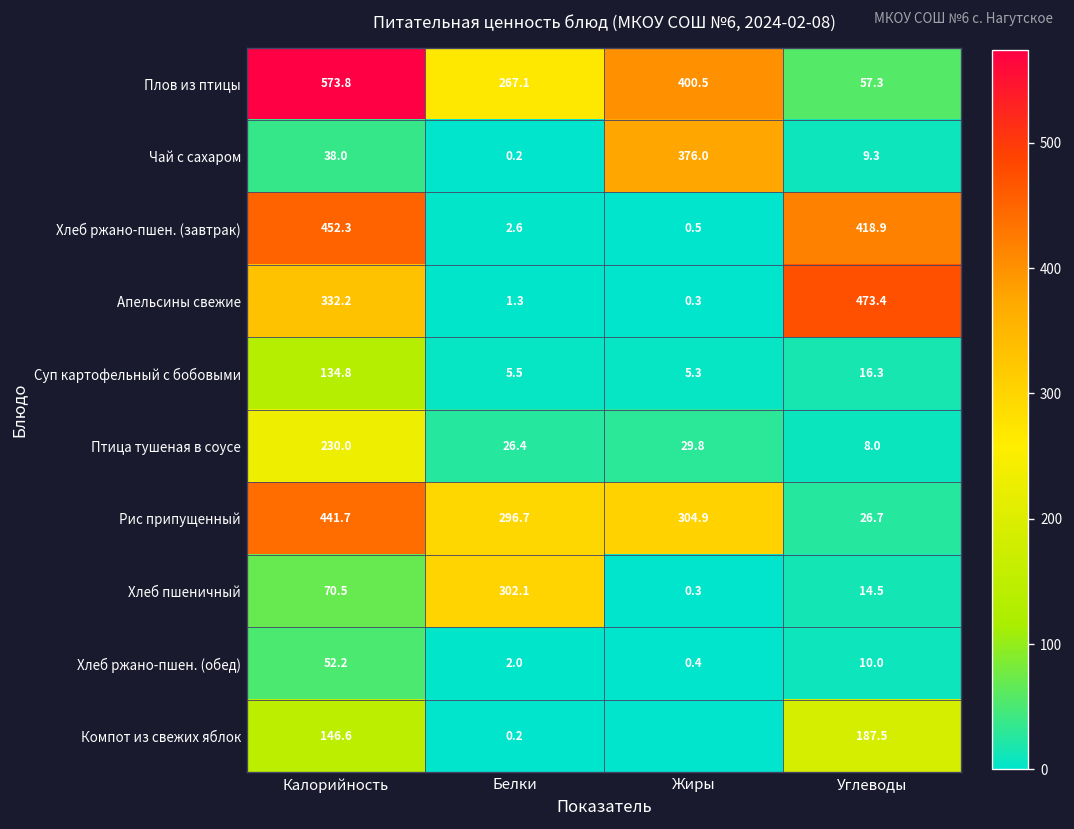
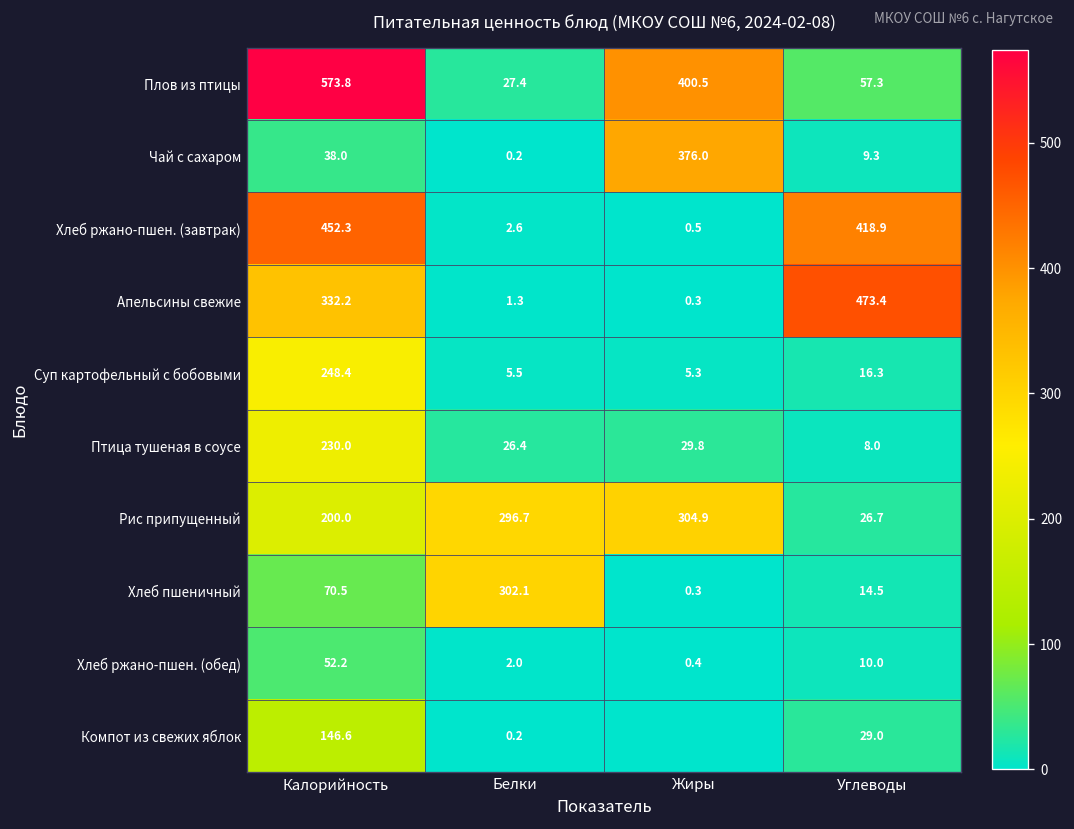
Плов из птицы, Белки: 267.1 -> 27.4
Суп картофельный с бобовыми, Калорийность: 134.8 -> 248.4
Рис припущенный, Калорийность: 441.7 -> 200.0
Компот из свежих яблок, Углеводы: 187.5 -> 29.0
